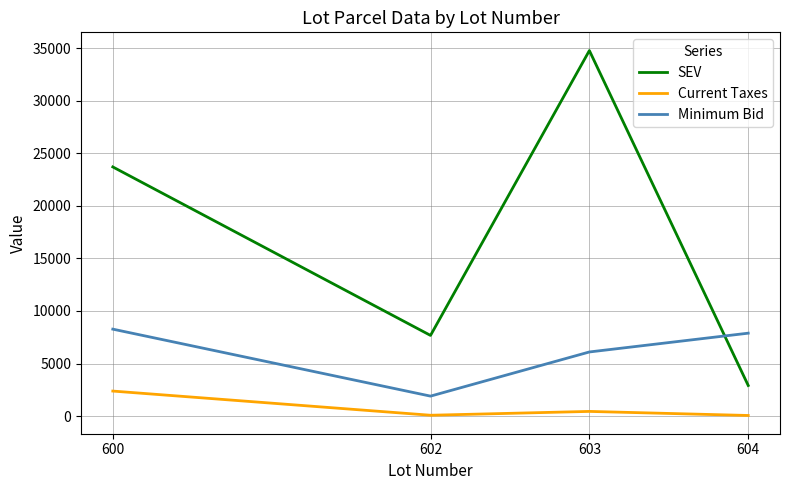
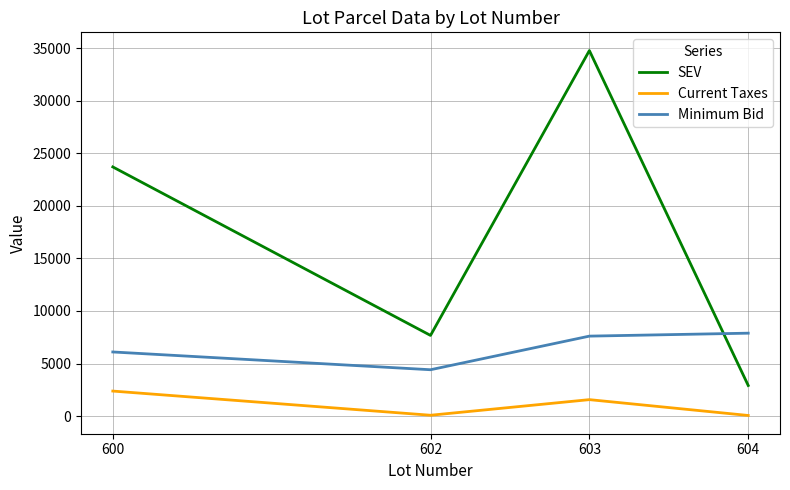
Minimum Bid, 600: 8300 -> 6100
Minimum Bid, 602: 1900 -> 4400
Current Taxes, 603: 400 -> 1600
Minimum Bid, 603: 6100 -> 7600
